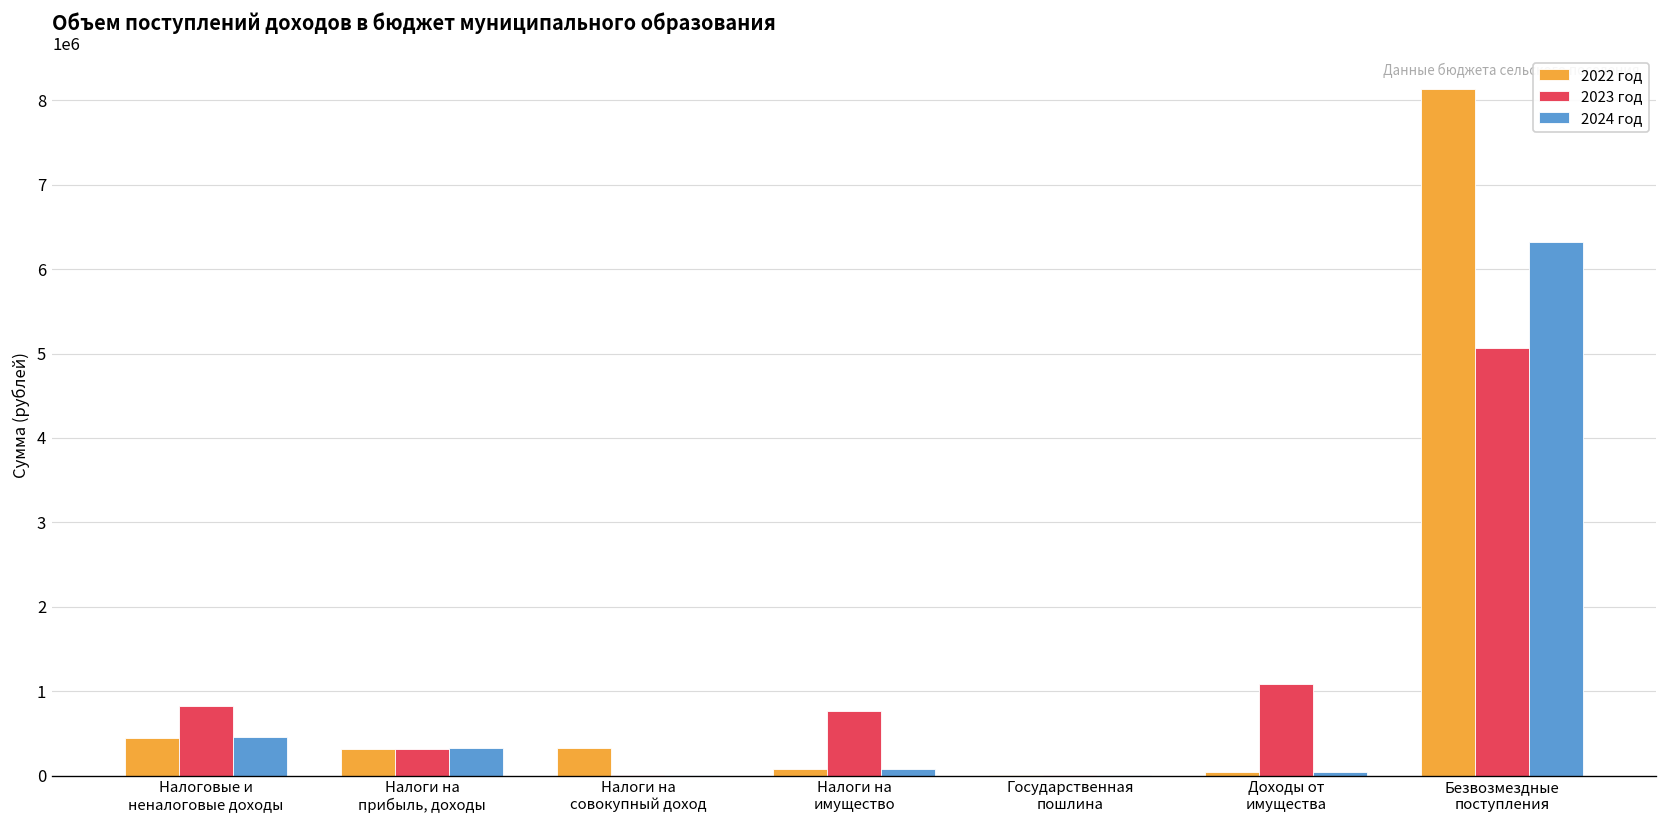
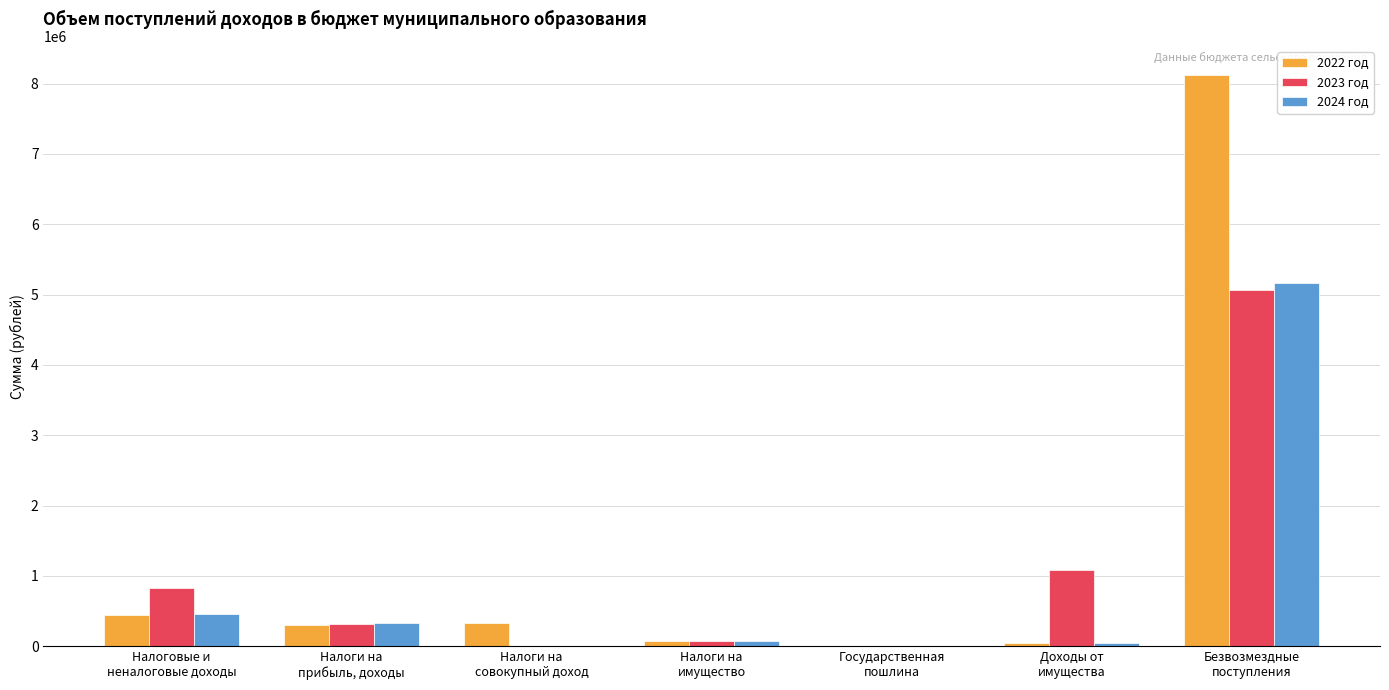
2023 год, Налоги на имущество: 800000 -> 100000
2024 год, Безвозмездные поступления: 6300000 -> 5200000
